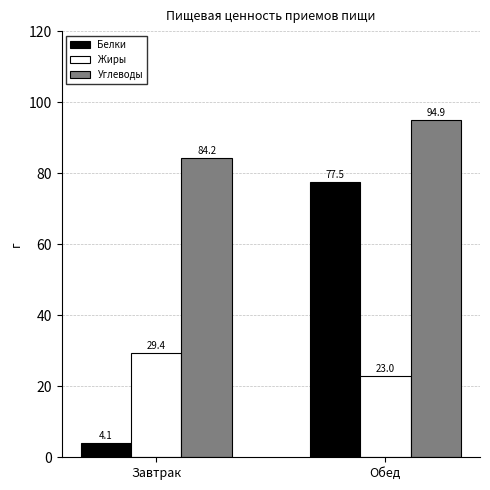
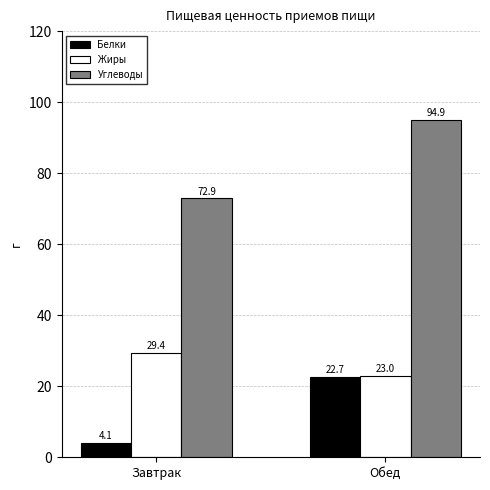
Углеводы, Завтрак: 84.2 -> 72.9
Белки, Обед: 77.5 -> 22.7
